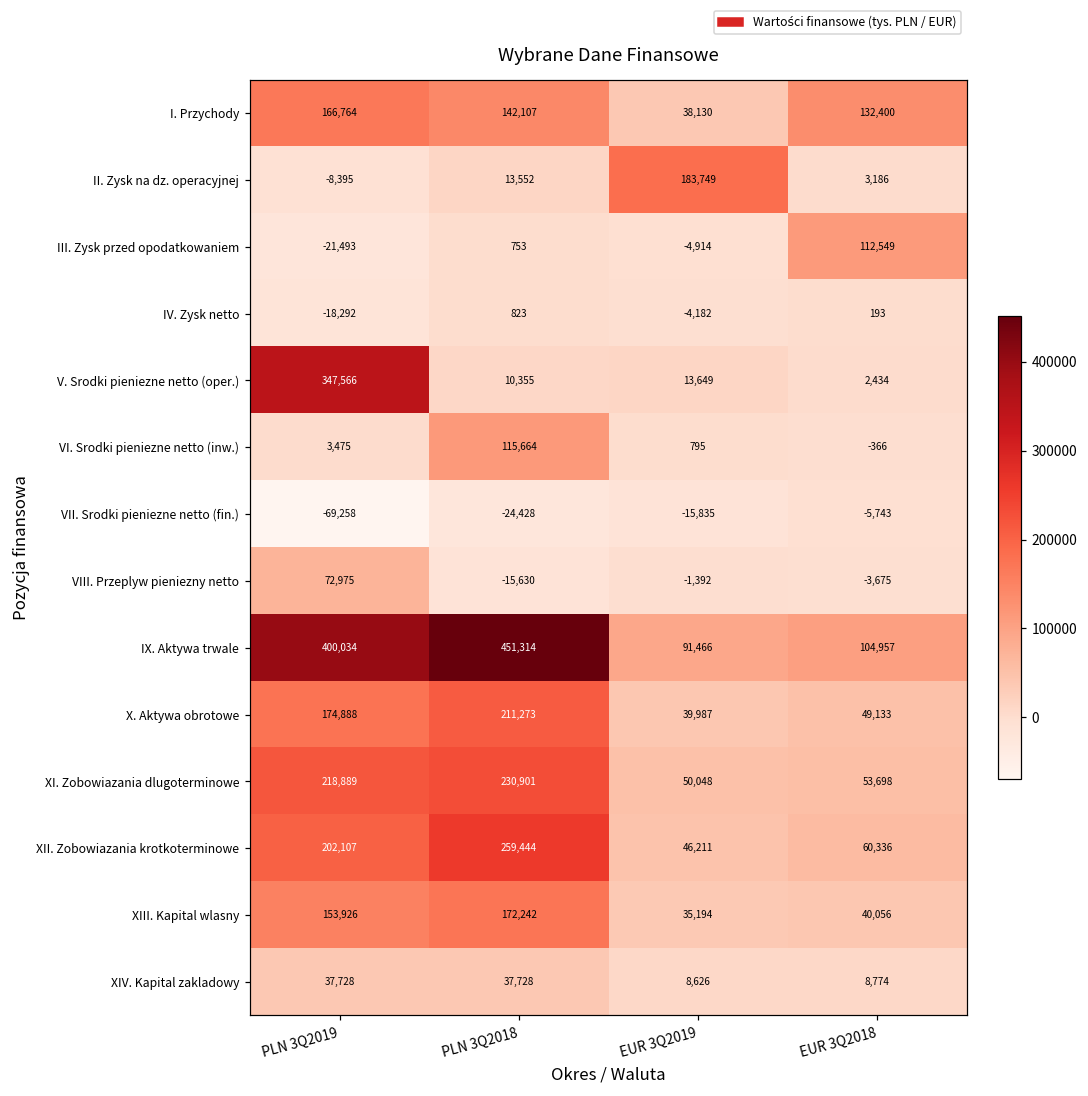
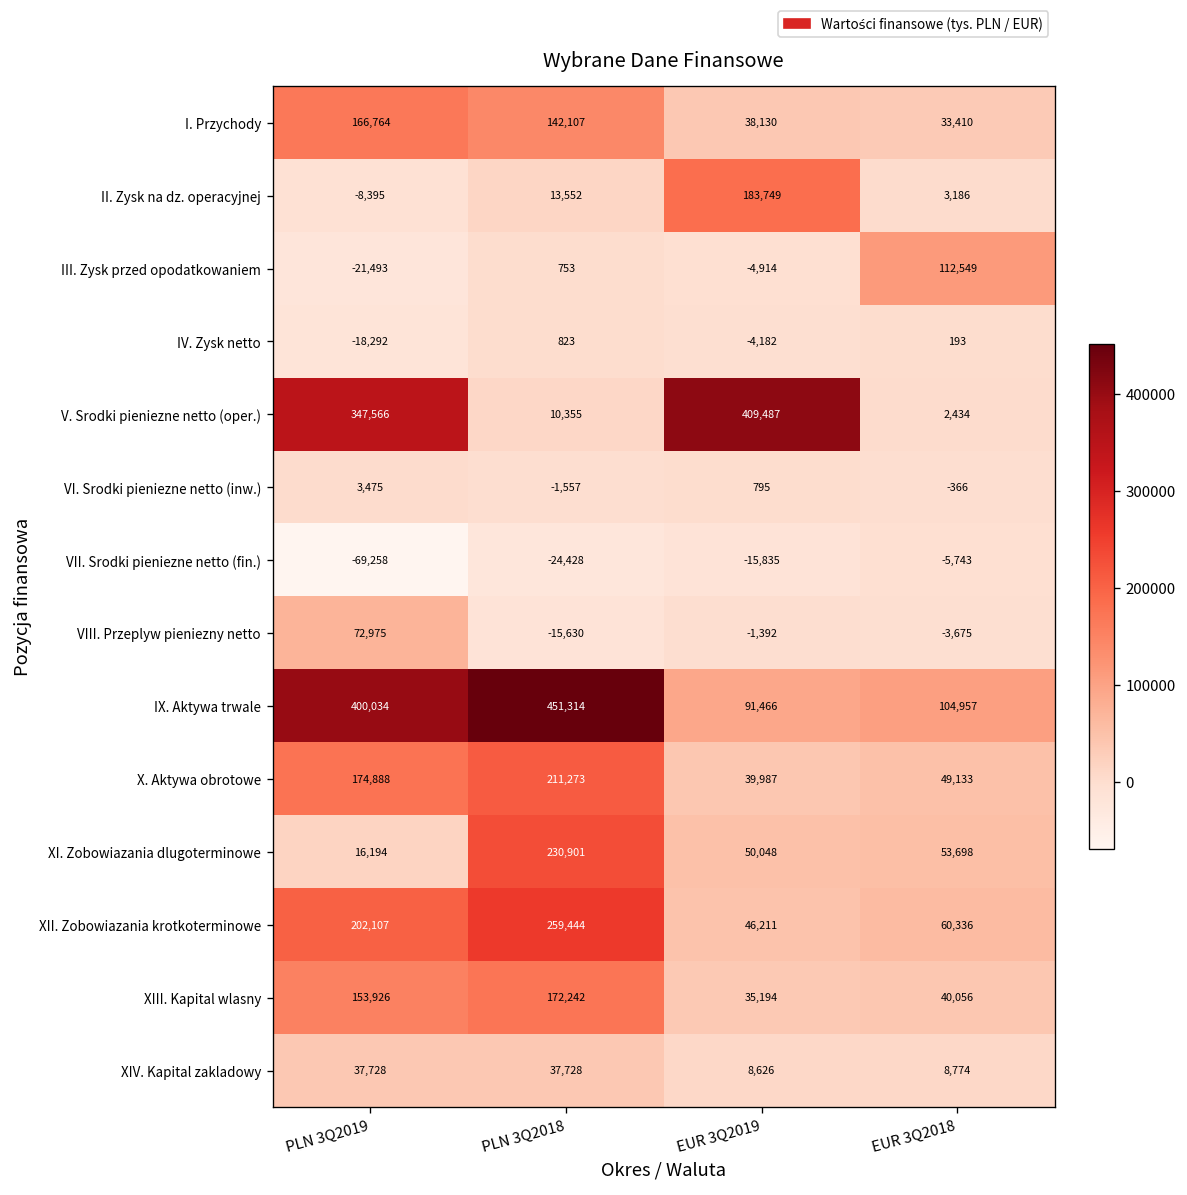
I. Przychody, EUR 3Q2018: 132,400 -> 33,410
V. Srodki pieniezne netto (oper.), EUR 3Q2019: 13,649 -> 409,487
VI. Srodki pieniezne netto (inw.), PLN 3Q2018: 115,664 -> -1,557
XI. Zobowiazania dlugoterminowe, PLN 3Q2019: 218,889 -> 16,194
